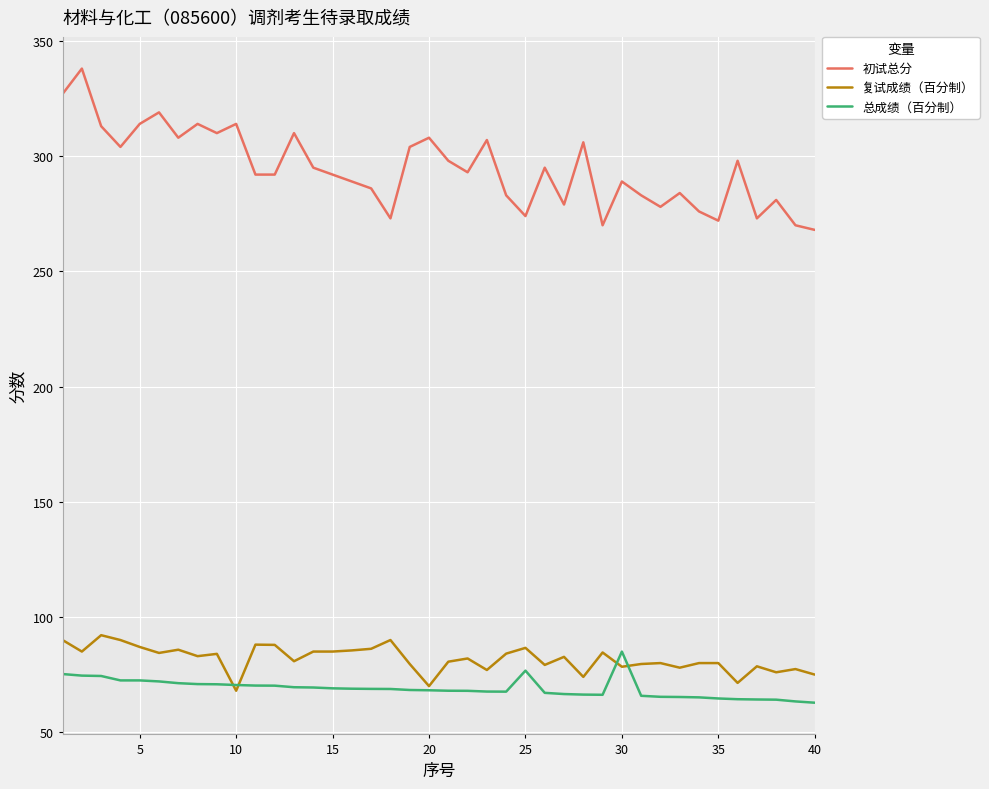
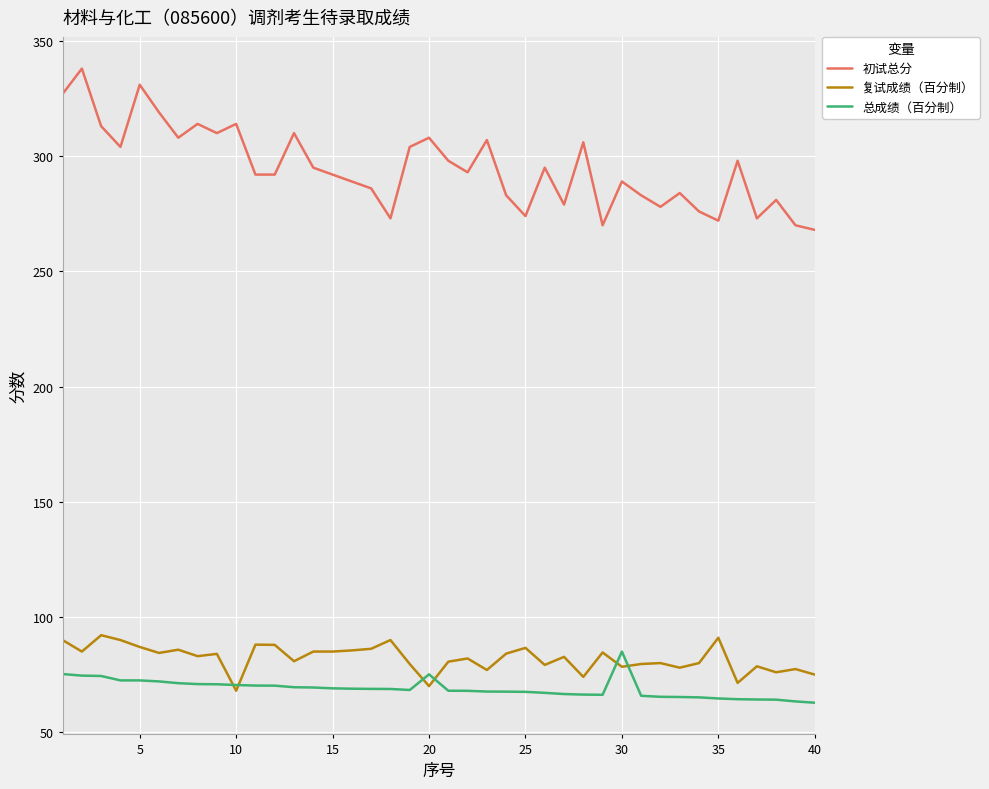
初试总分, 5: 314 -> 331
总成绩（百分制）, 20: 68 -> 75
总成绩（百分制）, 25: 77 -> 68
复试成绩（百分制）, 35: 80 -> 91
